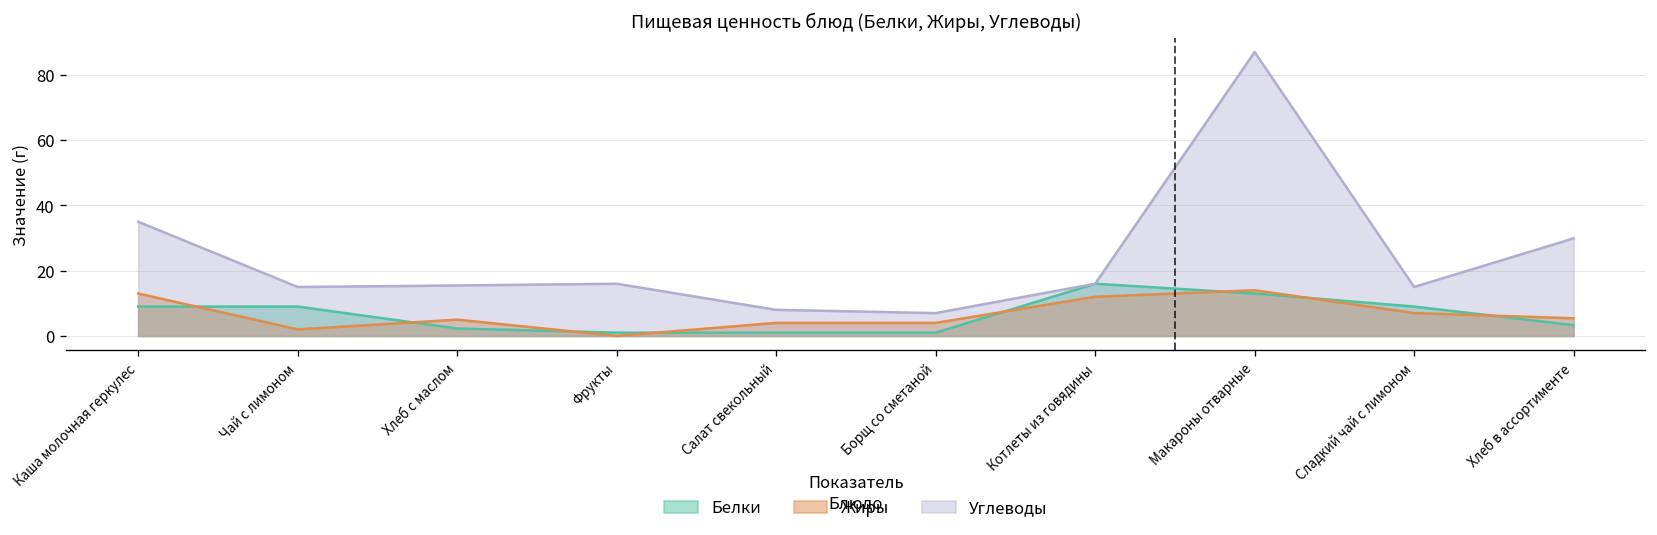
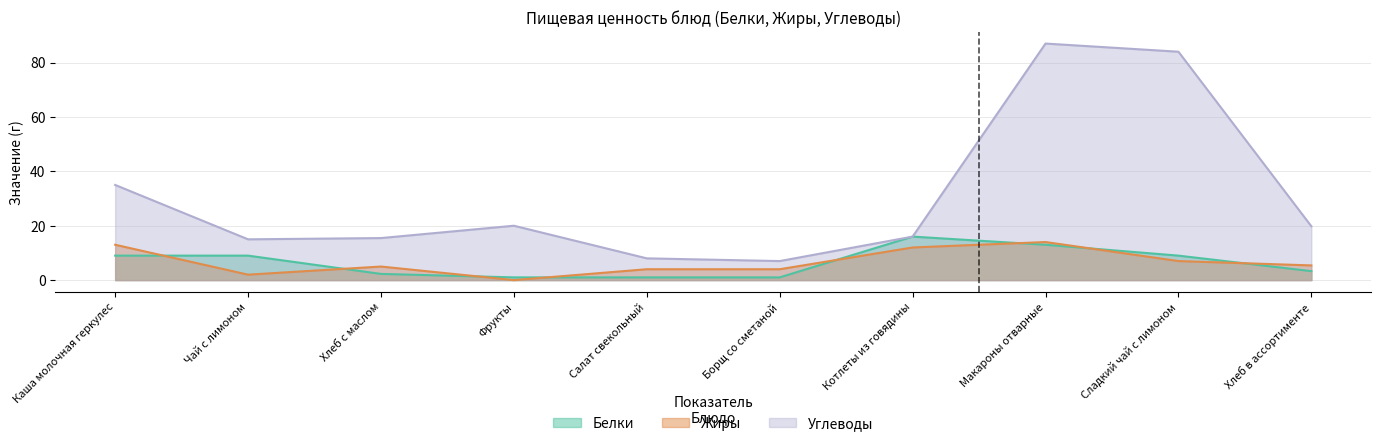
Углеводы, Фрукты: 16 -> 20
Углеводы, Сладкий чай с лимоном: 15 -> 84
Углеводы, Хлеб в ассортименте: 30 -> 20
